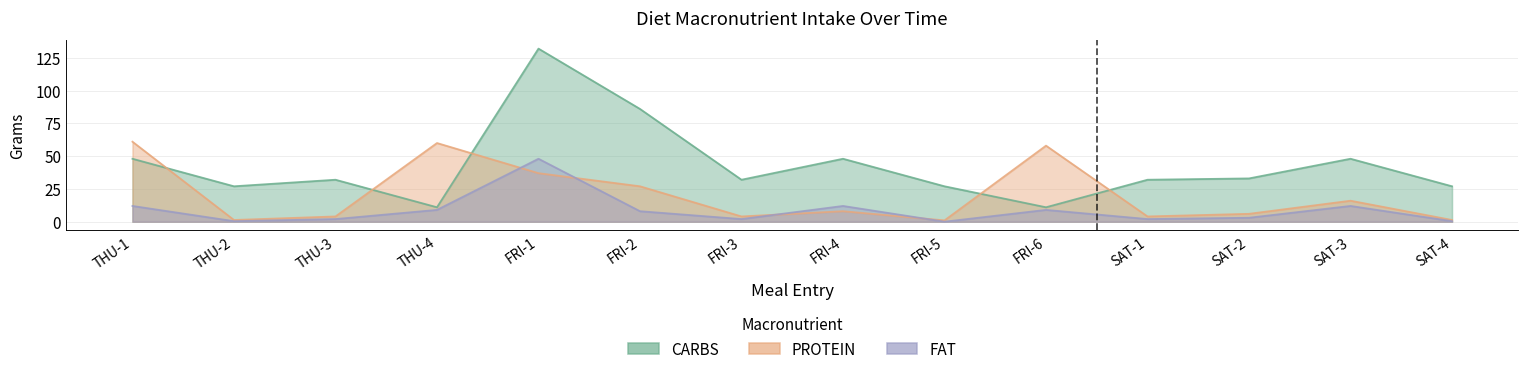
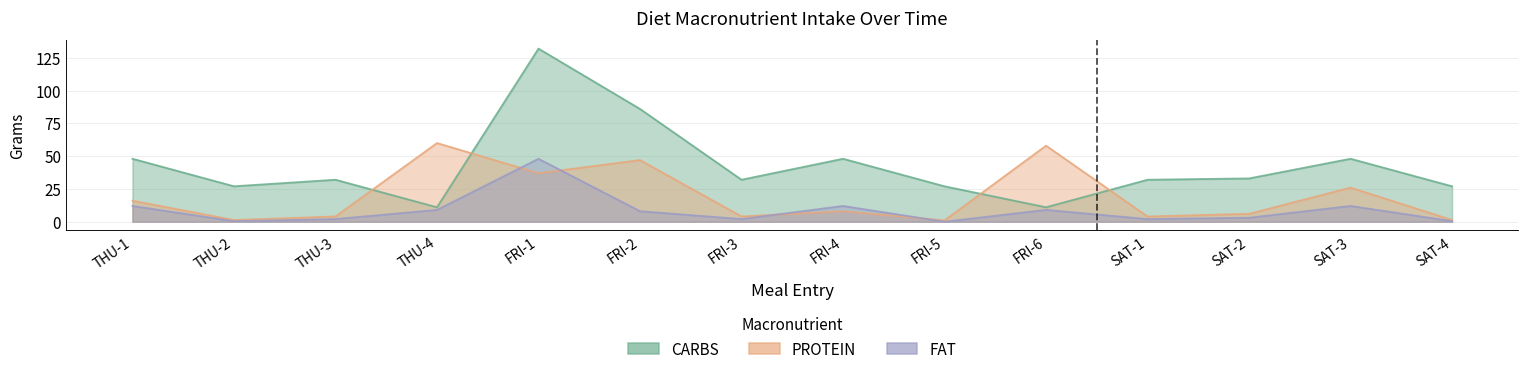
PROTEIN, THU-1: 61 -> 16
PROTEIN, FRI-2: 27 -> 47
PROTEIN, SAT-3: 16 -> 26
